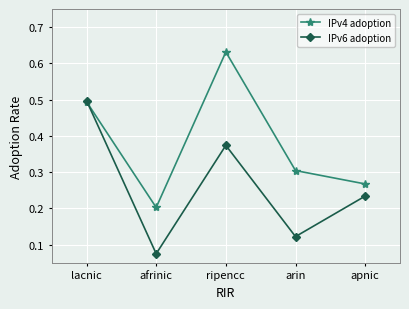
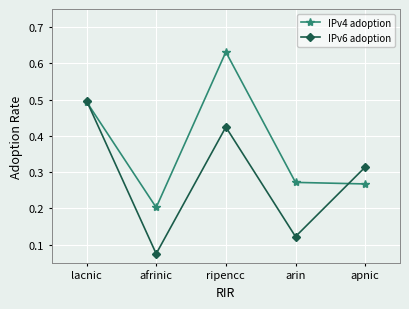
IPv6 adoption, ripencc: 0.37 -> 0.42
IPv4 adoption, arin: 0.30 -> 0.27
IPv6 adoption, apnic: 0.23 -> 0.31
